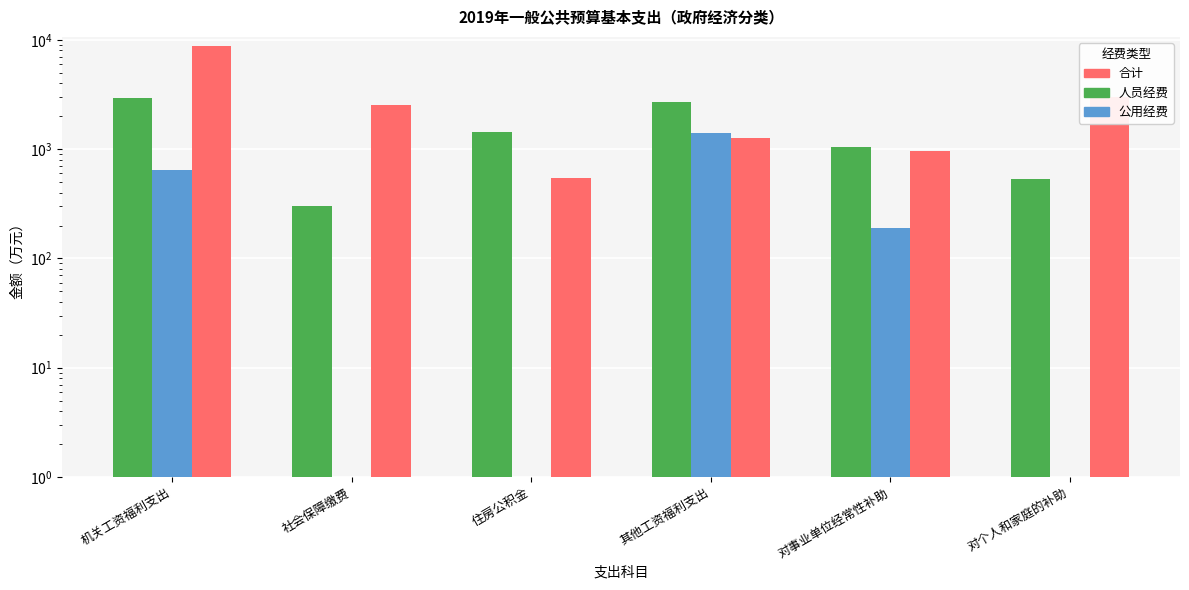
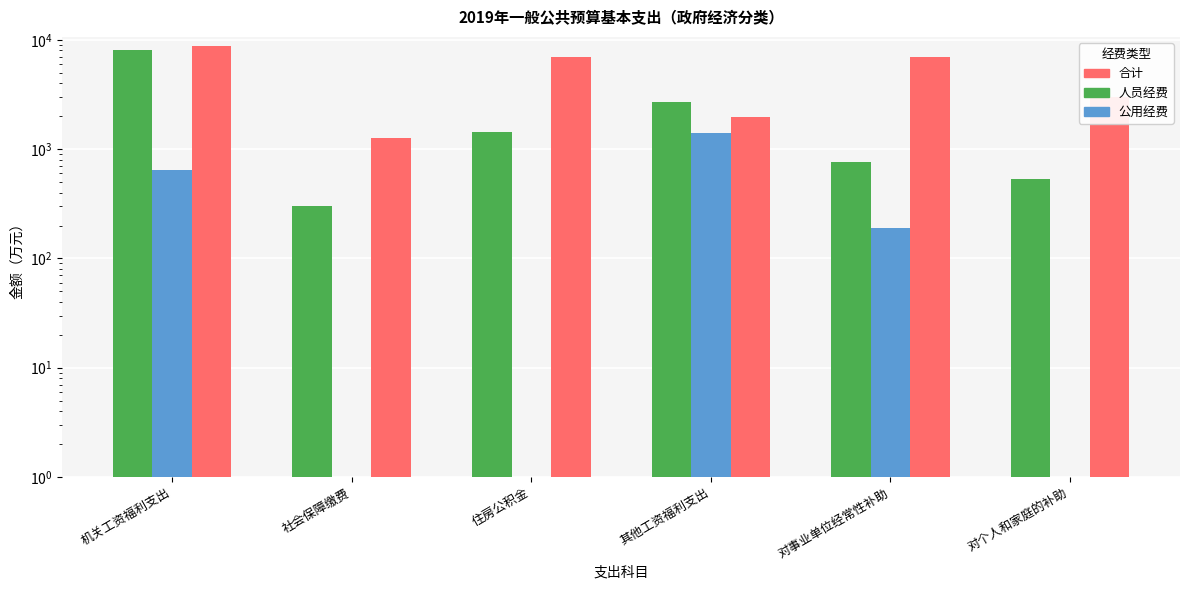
人员经费, 机关工资福利支出: 2900 -> 8000
合计, 社会保障缴费: 2500 -> 1300
合计, 住房公积金: 500 -> 7000
合计, 其他工资福利支出: 1300 -> 2000
人员经费, 对事业单位经常性补助: 1000 -> 800
合计, 对事业单位经常性补助: 1000 -> 7000
